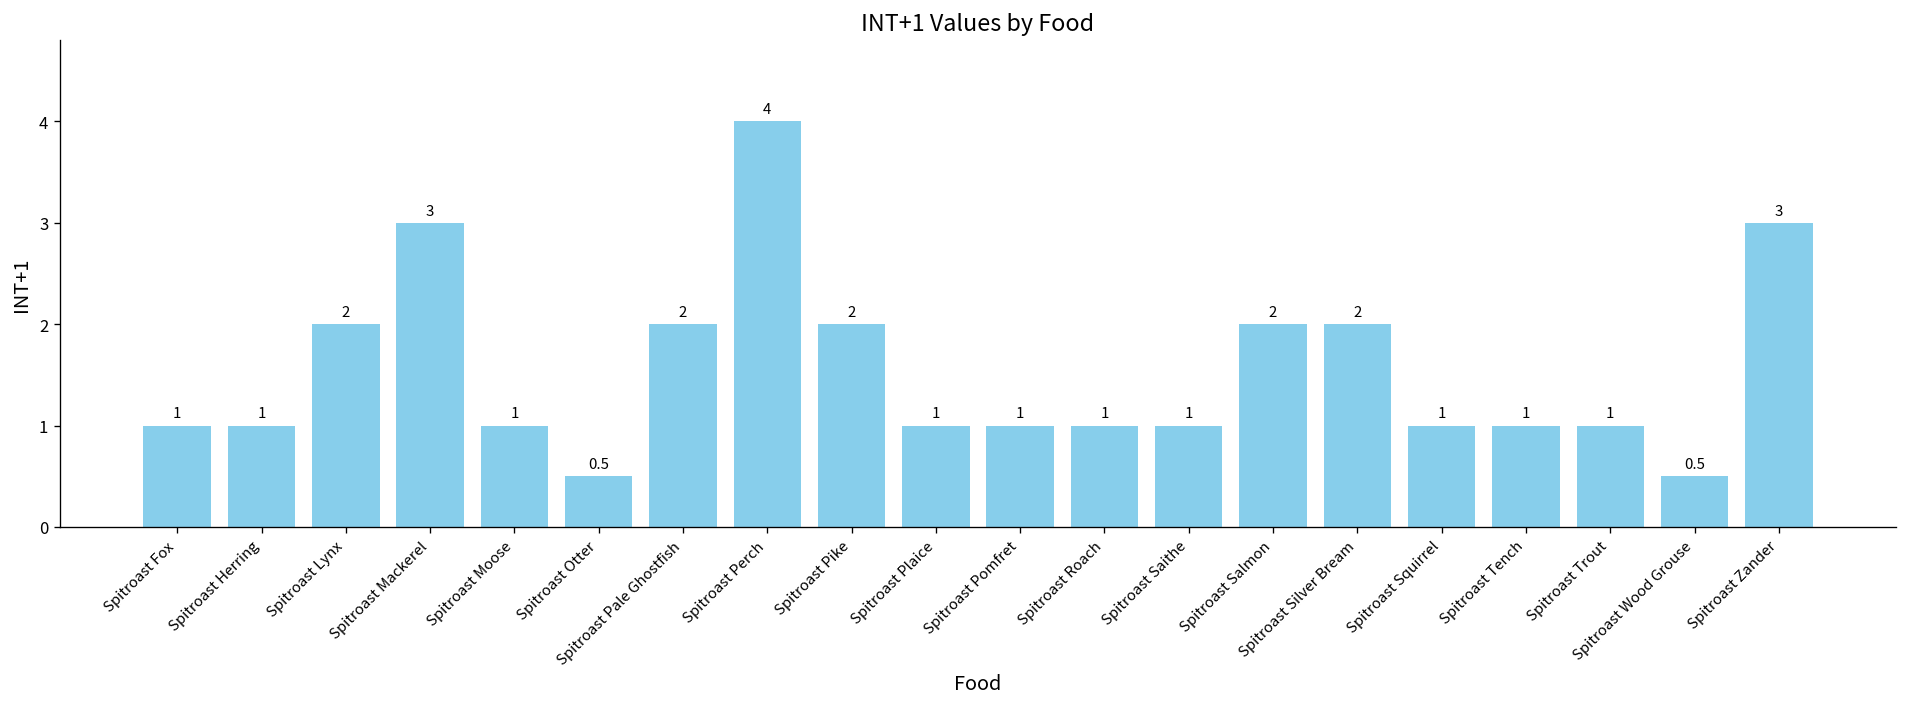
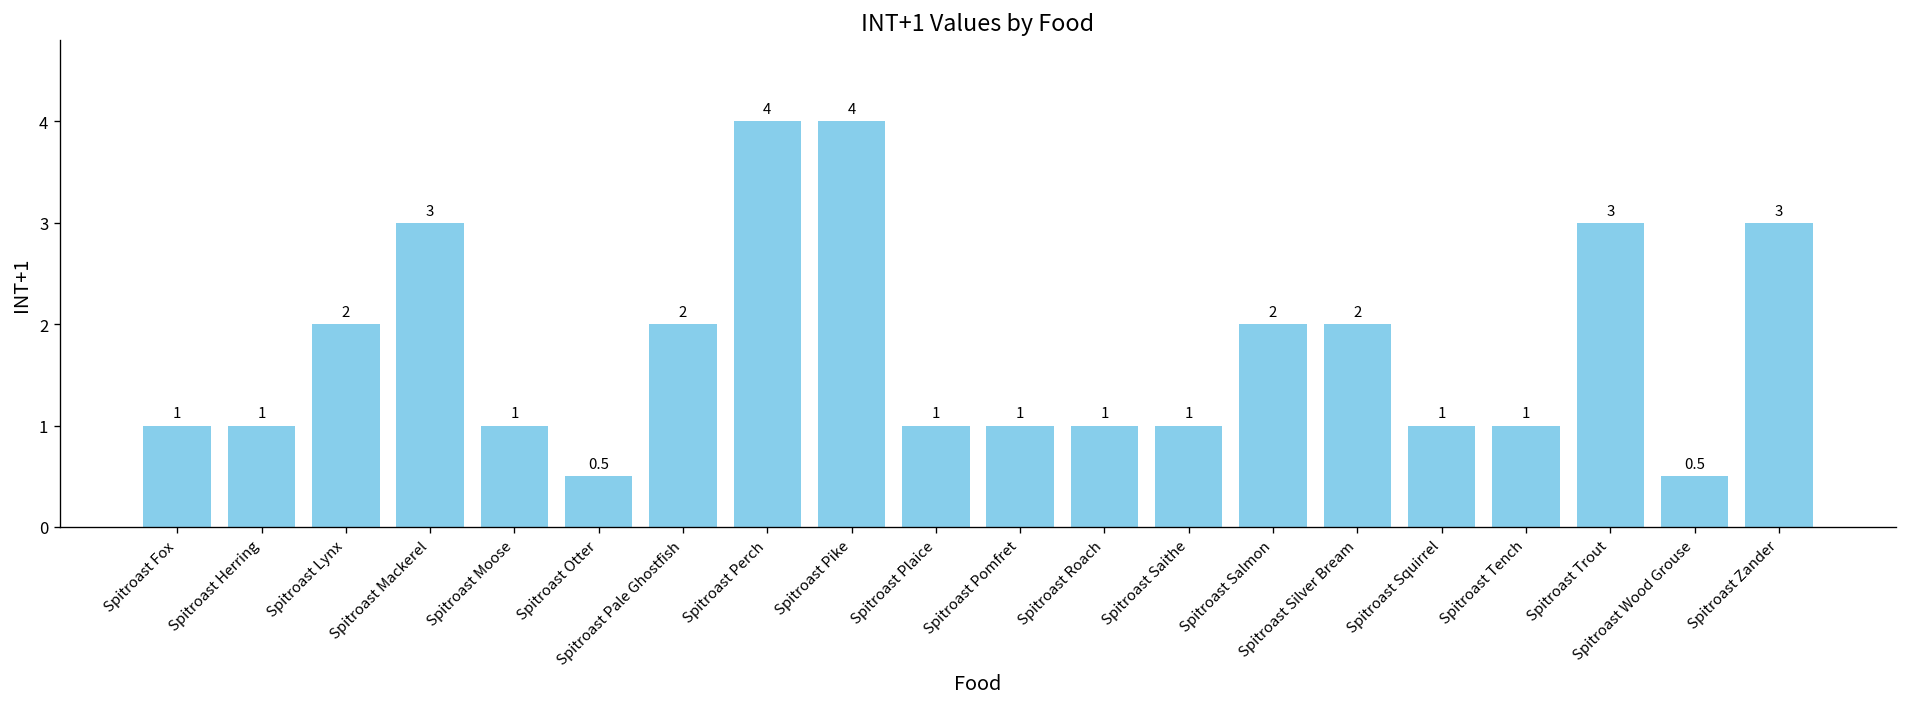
Spitroast Pike: 2 -> 4
Spitroast Trout: 1 -> 3
